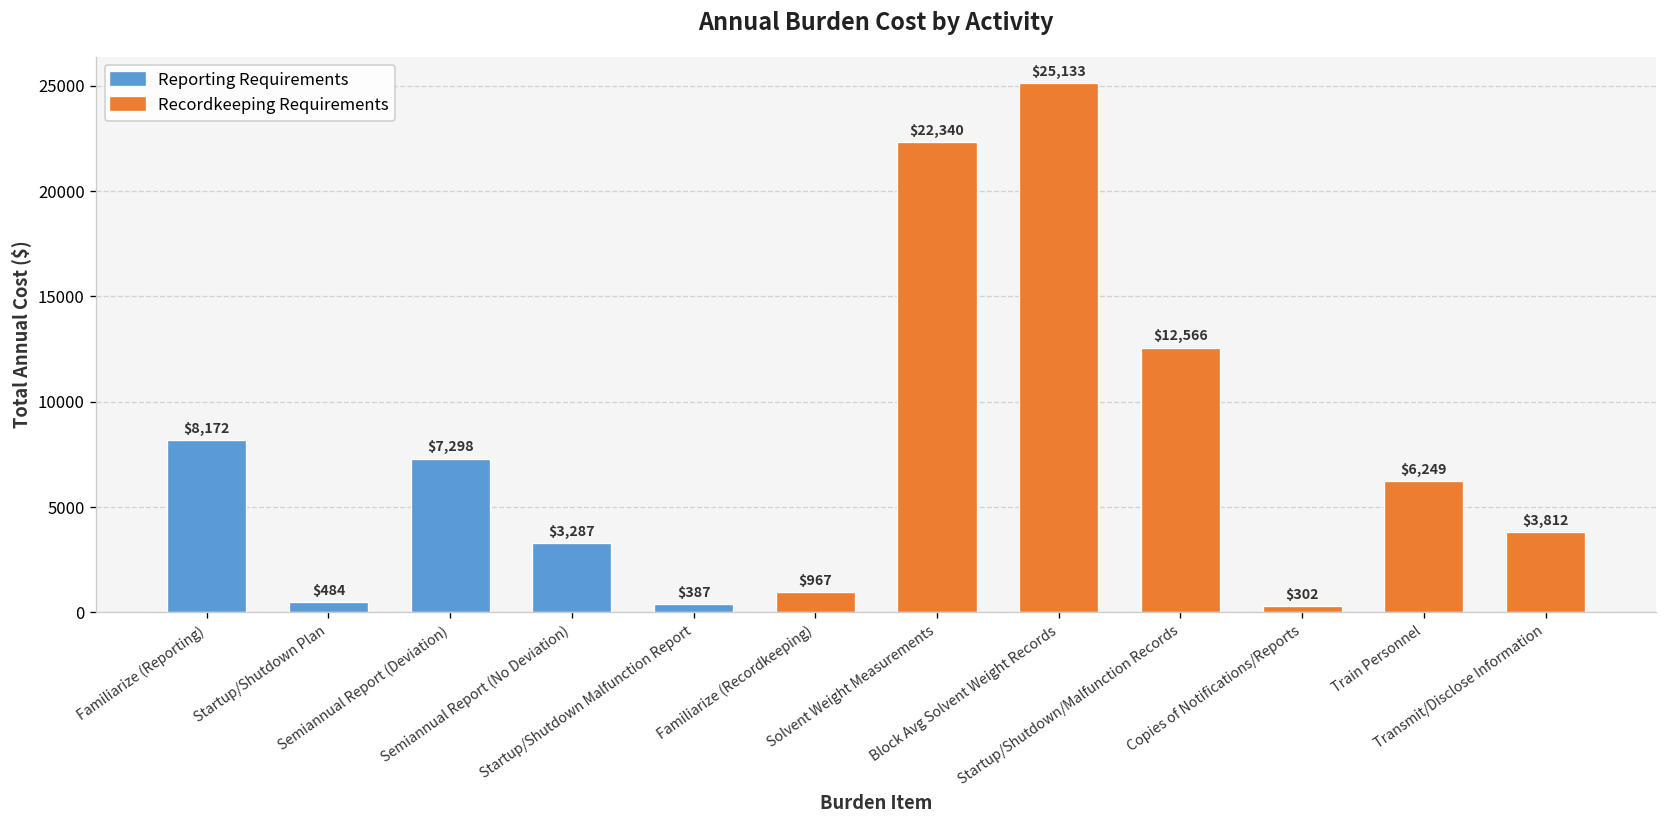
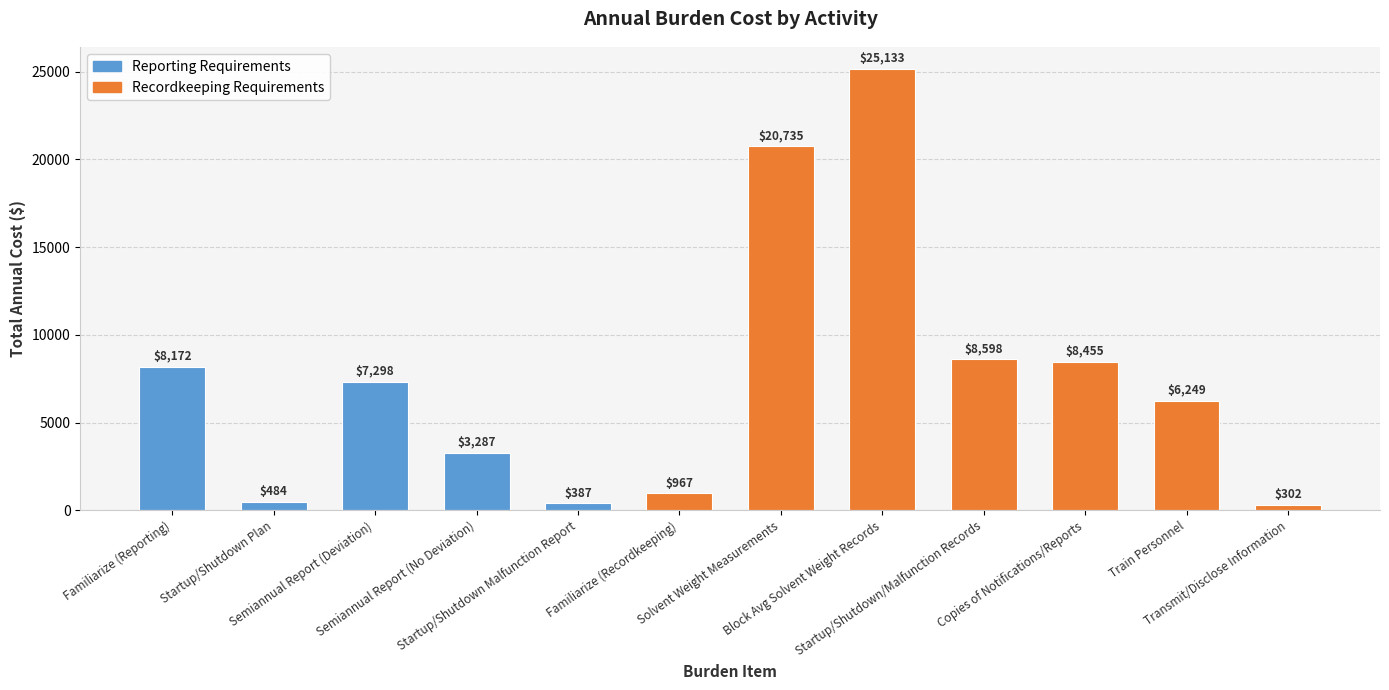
Solvent Weight Measurements: $22,340 -> $20,735
Startup/Shutdown/Malfunction Records: $12,566 -> $8,598
Copies of Notifications/Reports: $302 -> $8,455
Transmit/Disclose Information: $3,812 -> $302
